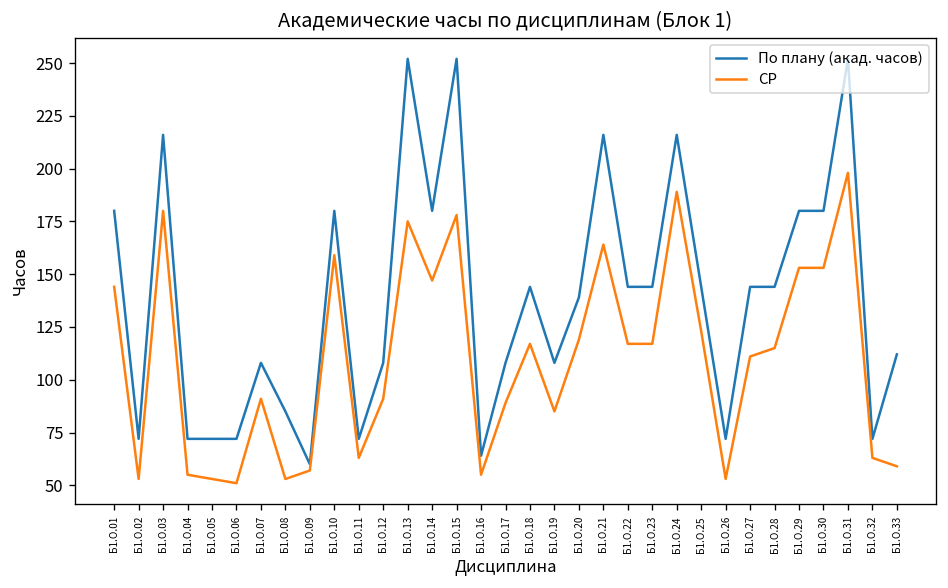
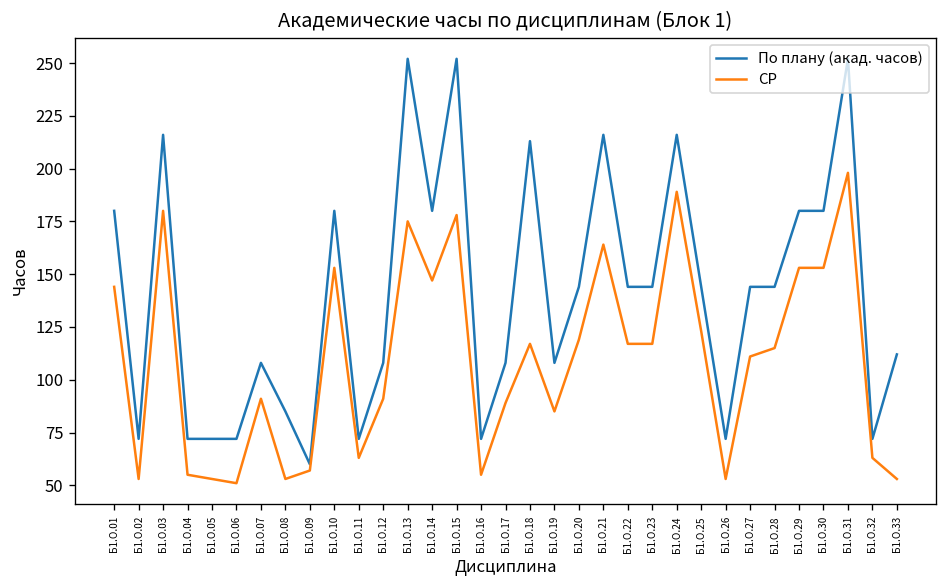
СР, Б1.О.10: 159 -> 153
По плану (акад. часов), Б1.О.16: 64 -> 72
По плану (акад. часов), Б1.О.18: 144 -> 213
По плану (акад. часов), Б1.О.20: 139 -> 144
СР, Б1.О.33: 59 -> 53
